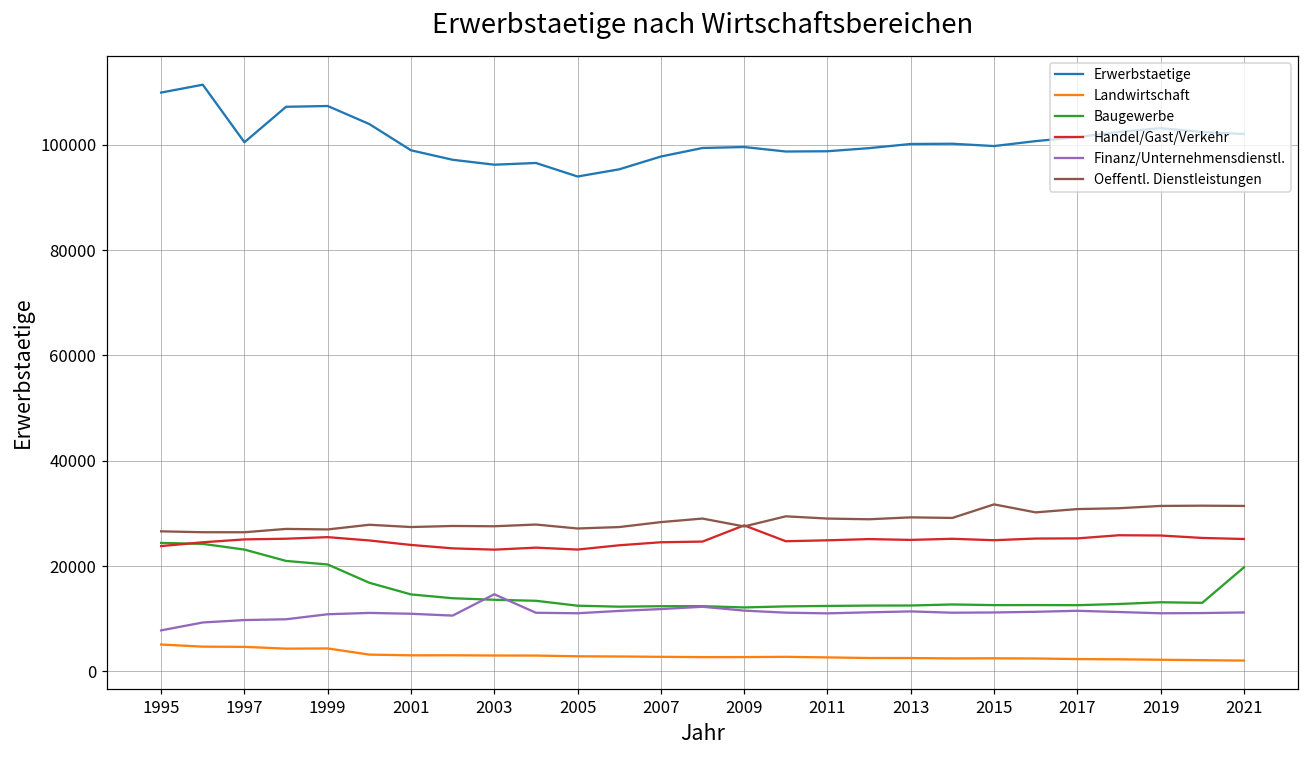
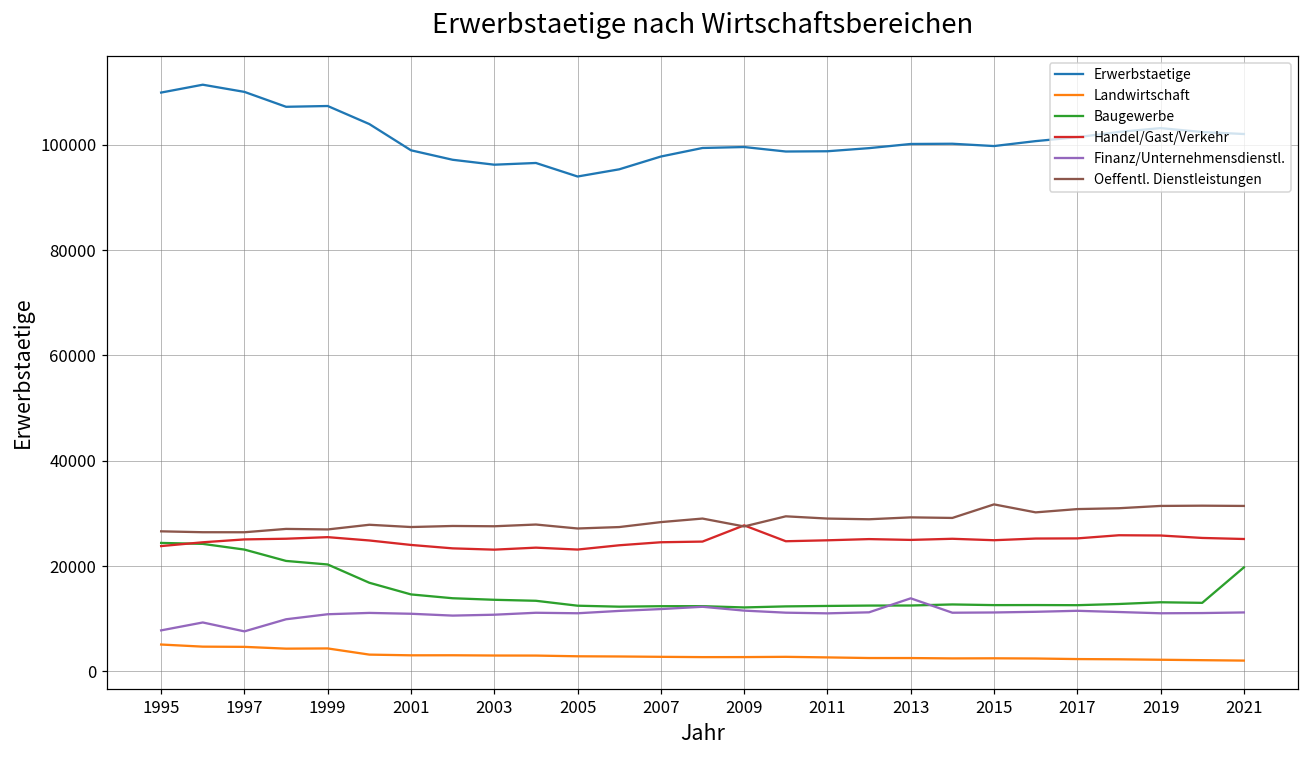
Erwerbstaetige, 1997: 100000 -> 110000
Finanz/Unternehmensdienstl., 1997: 10000 -> 8000
Finanz/Unternehmensdienstl., 2003: 15000 -> 11000
Finanz/Unternehmensdienstl., 2013: 11000 -> 14000
